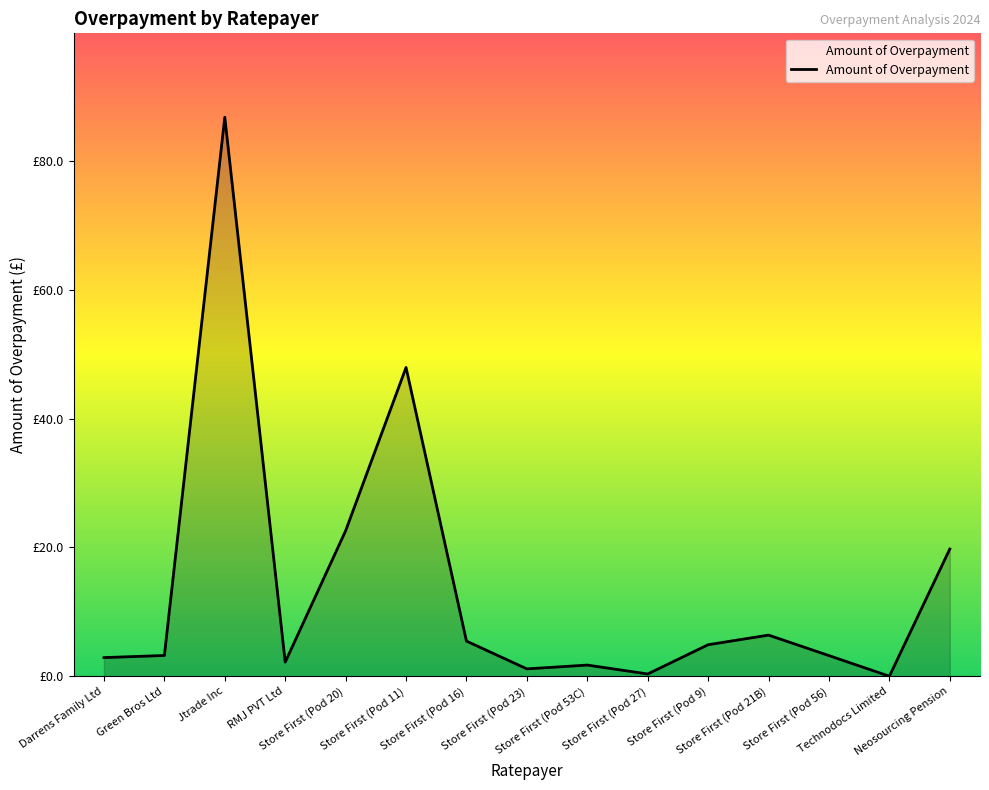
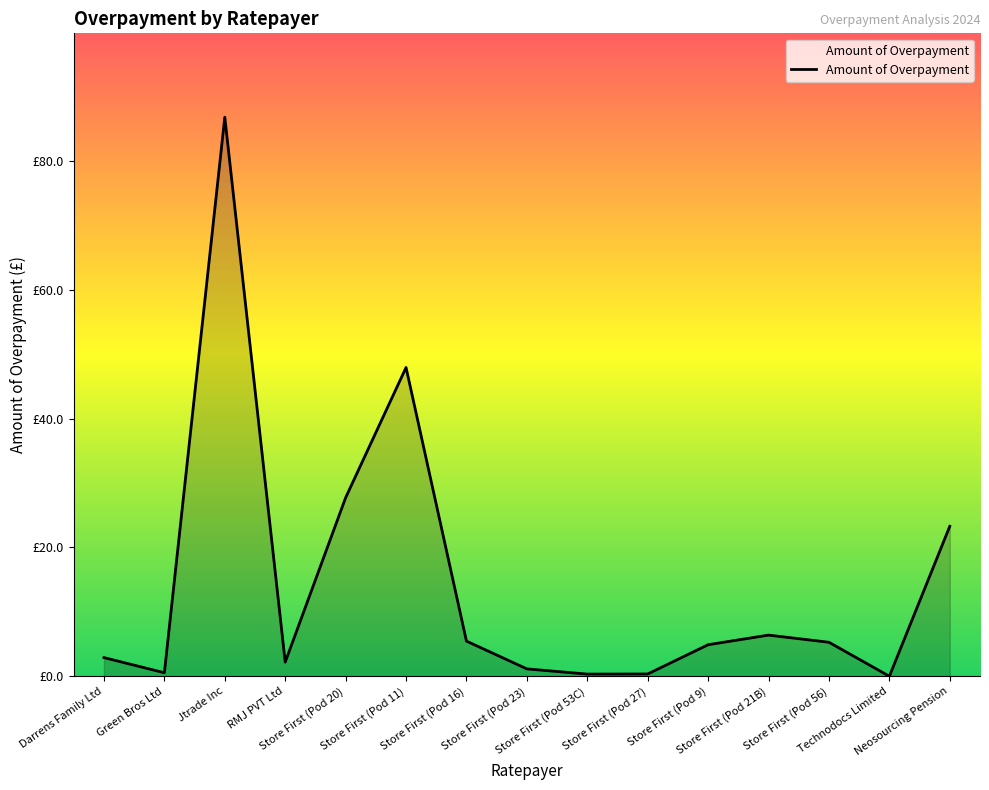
Green Bros Ltd: £3 -> £1
Store First (Pod 20): £23 -> £28
Store First (Pod 53C): £2 -> £0
Store First (Pod 56): £3 -> £5
Neosourcing Pension: £20 -> £23
